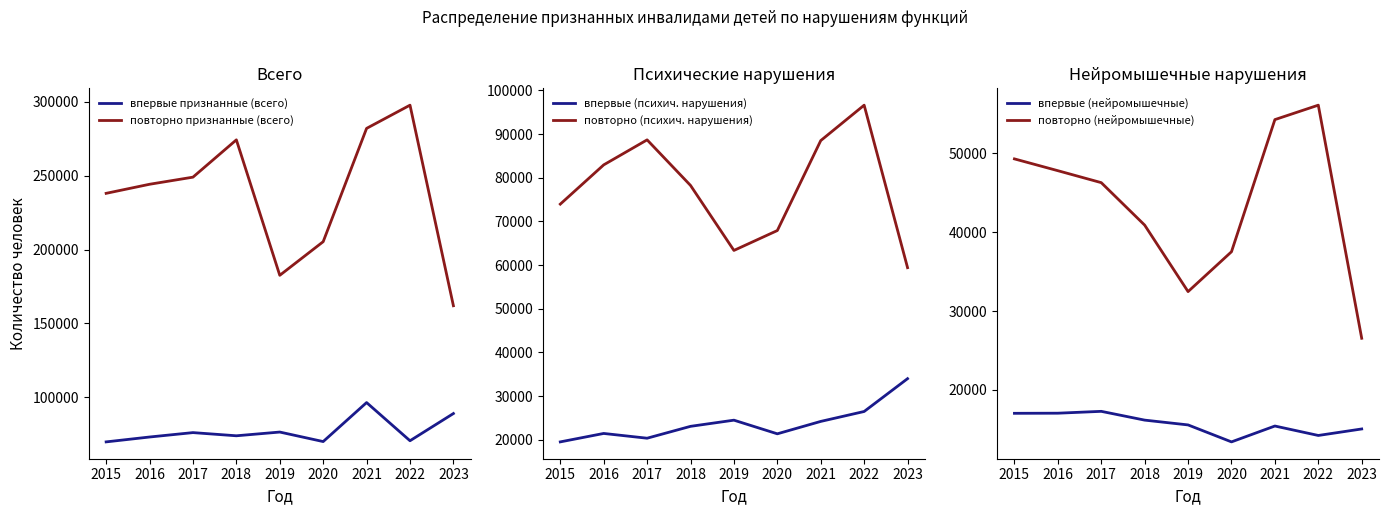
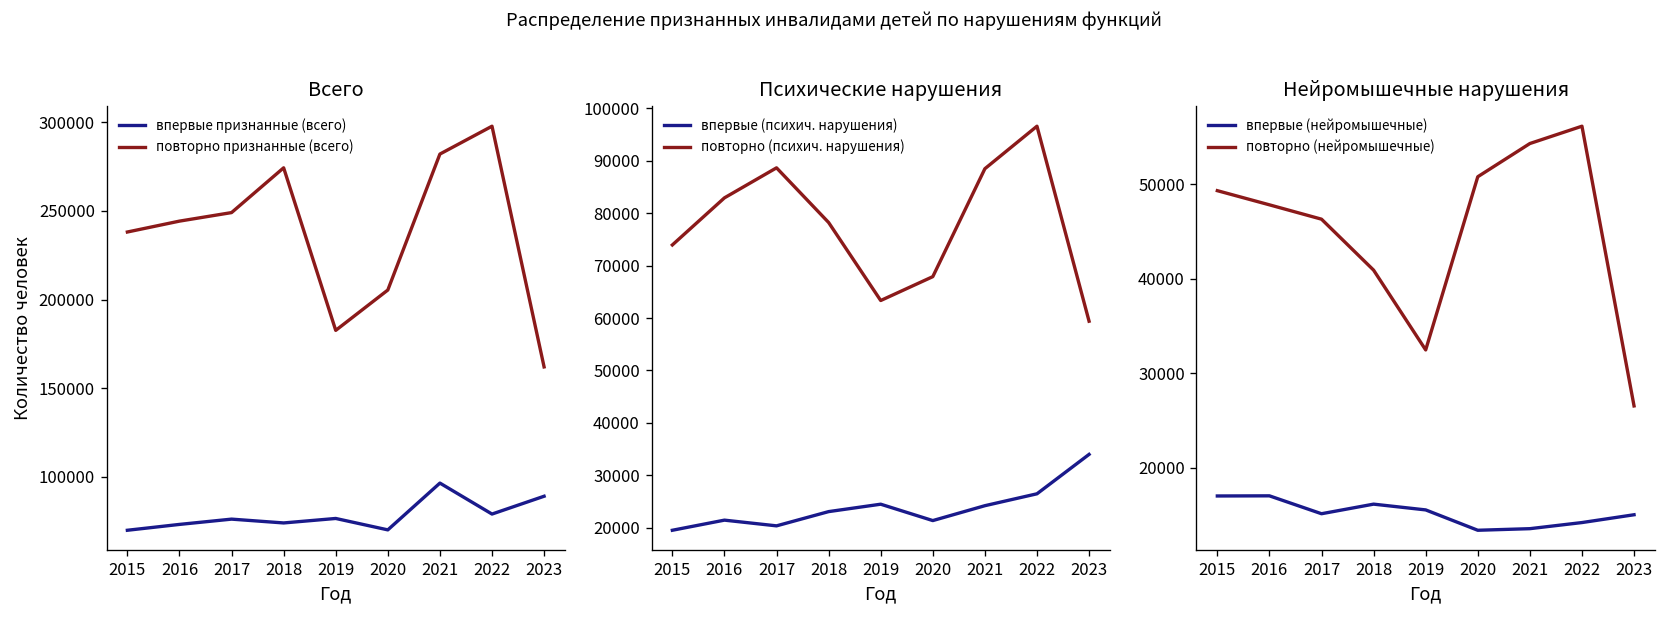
Всего, впервые признанные (всего), 2022: 71000 -> 79000
Нейромышечные нарушения, впервые (нейромышечные), 2017: 17000 -> 15000
Нейромышечные нарушения, повторно (нейромышечные), 2020: 38000 -> 51000
Нейромышечные нарушения, впервые (нейромышечные), 2021: 15000 -> 14000
